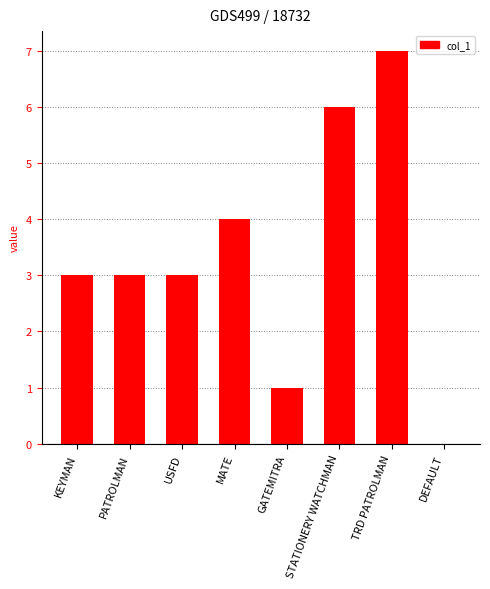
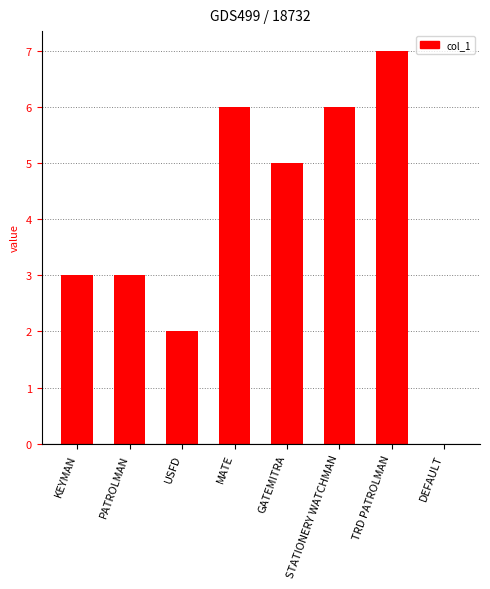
USFD: 3 -> 2
MATE: 4 -> 6
GATEMITRA: 1 -> 5
